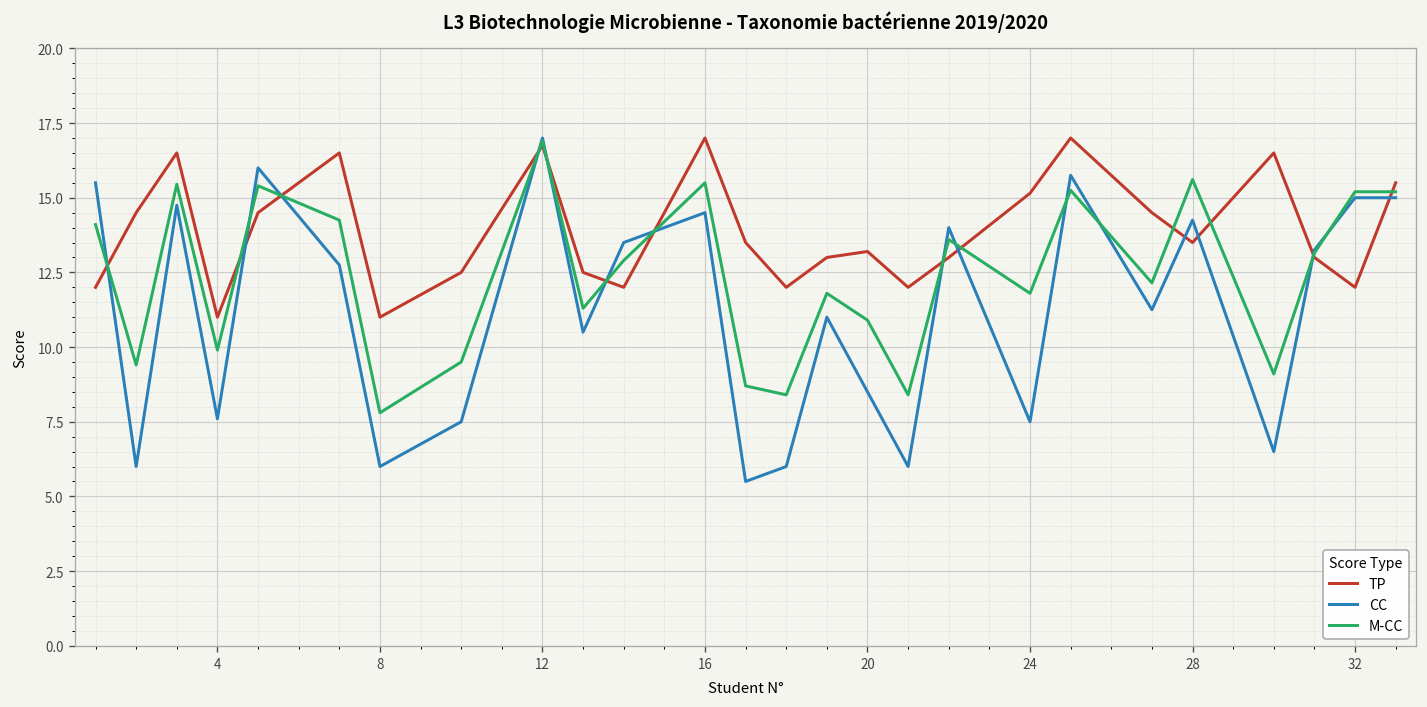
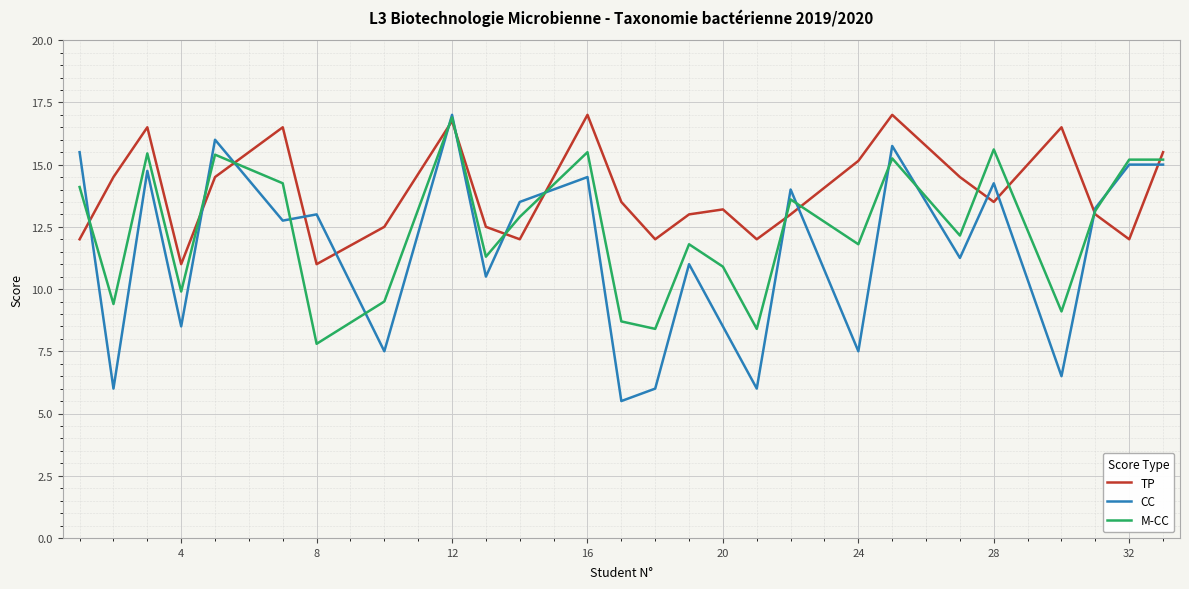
CC, 4: 7.6 -> 8.5
CC, 8: 6 -> 13
